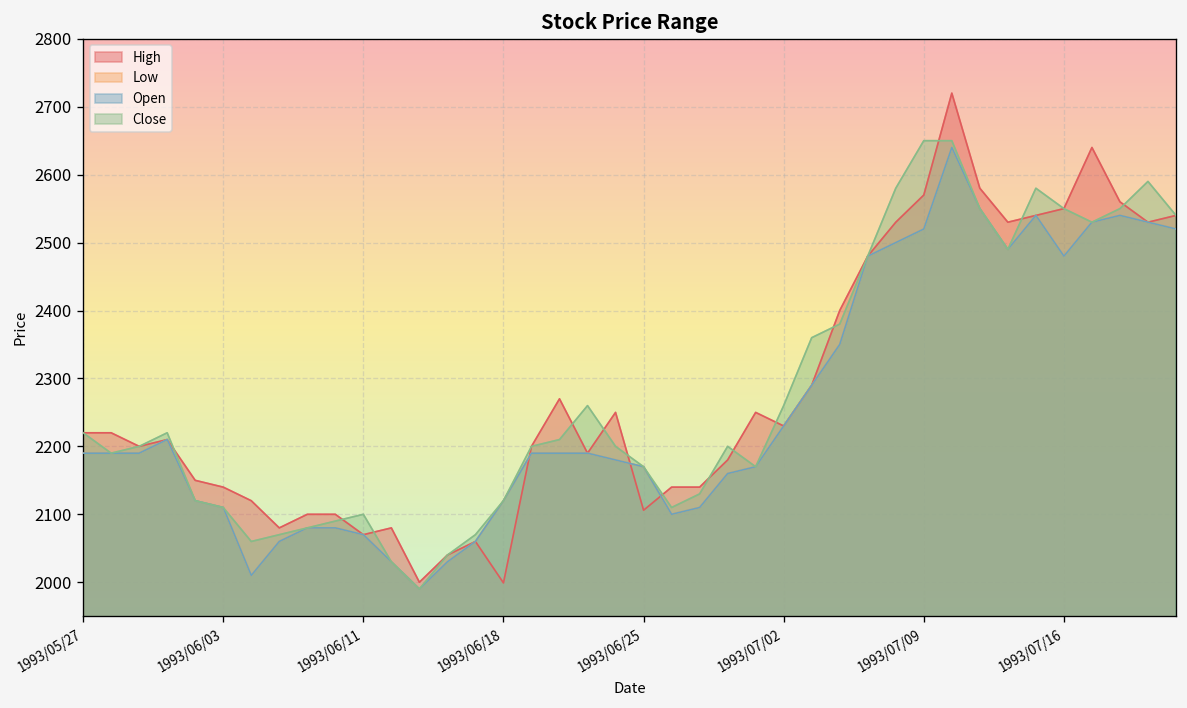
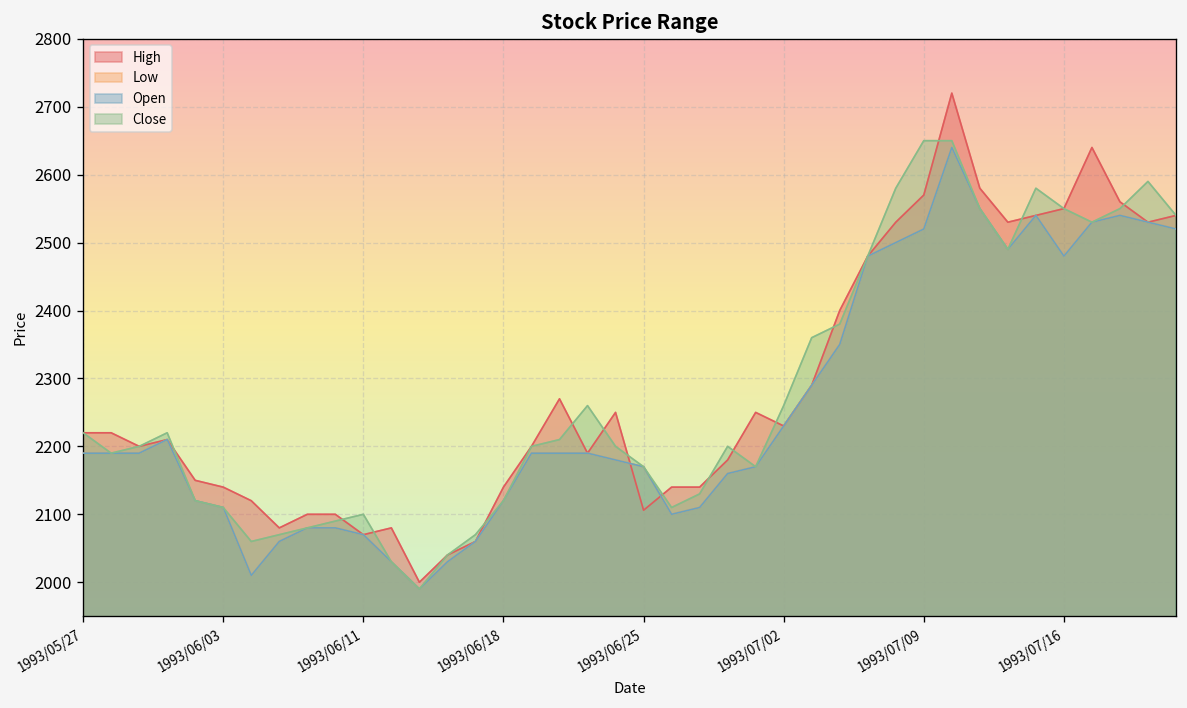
High, 1993/06/18: 2000 -> 2140
